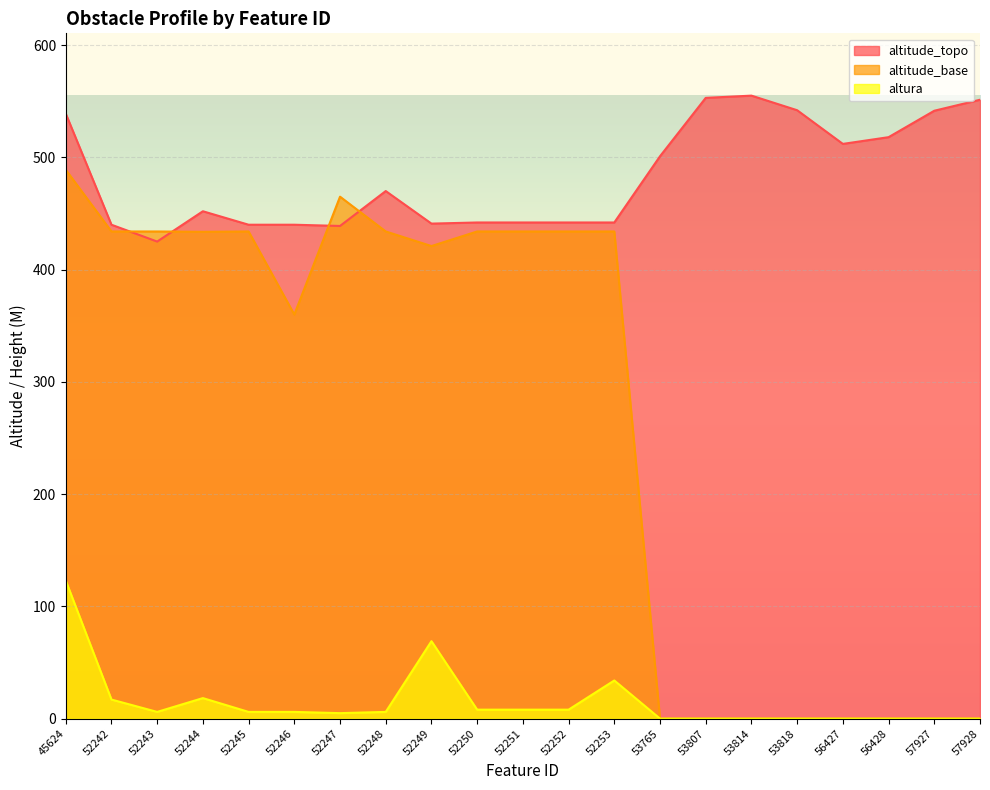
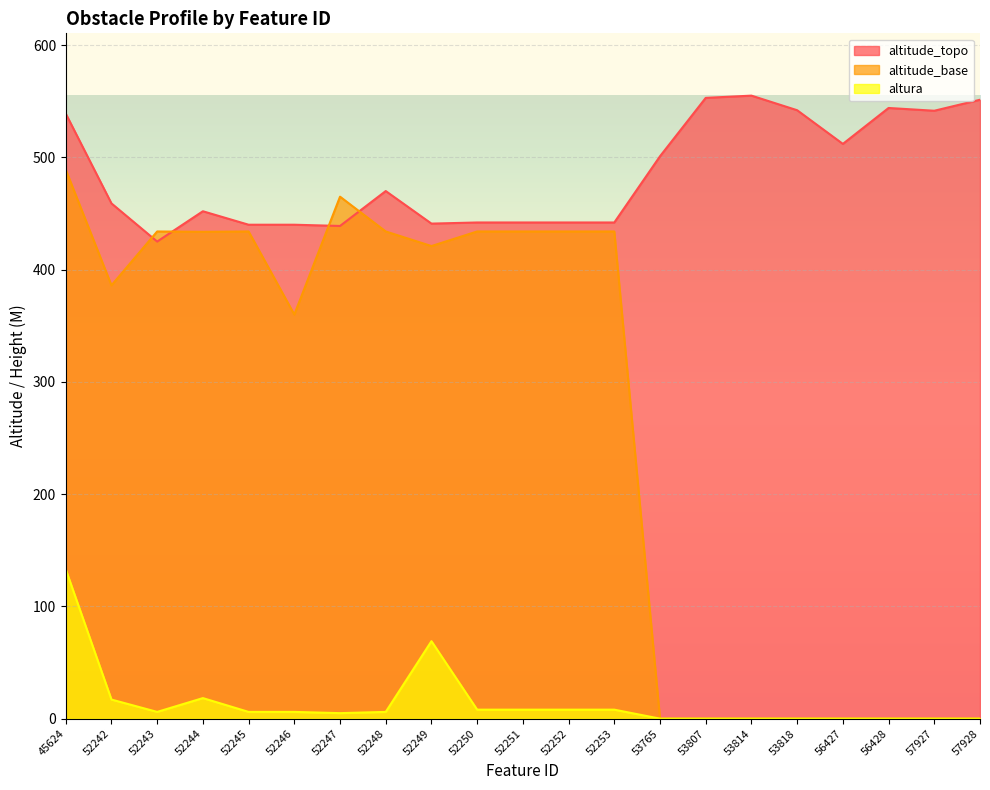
altura, 45624: 123 -> 133
altitude_topo, 52242: 440 -> 459
altitude_base, 52242: 434 -> 386
altura, 52253: 34 -> 8
altitude_topo, 56428: 518 -> 544
